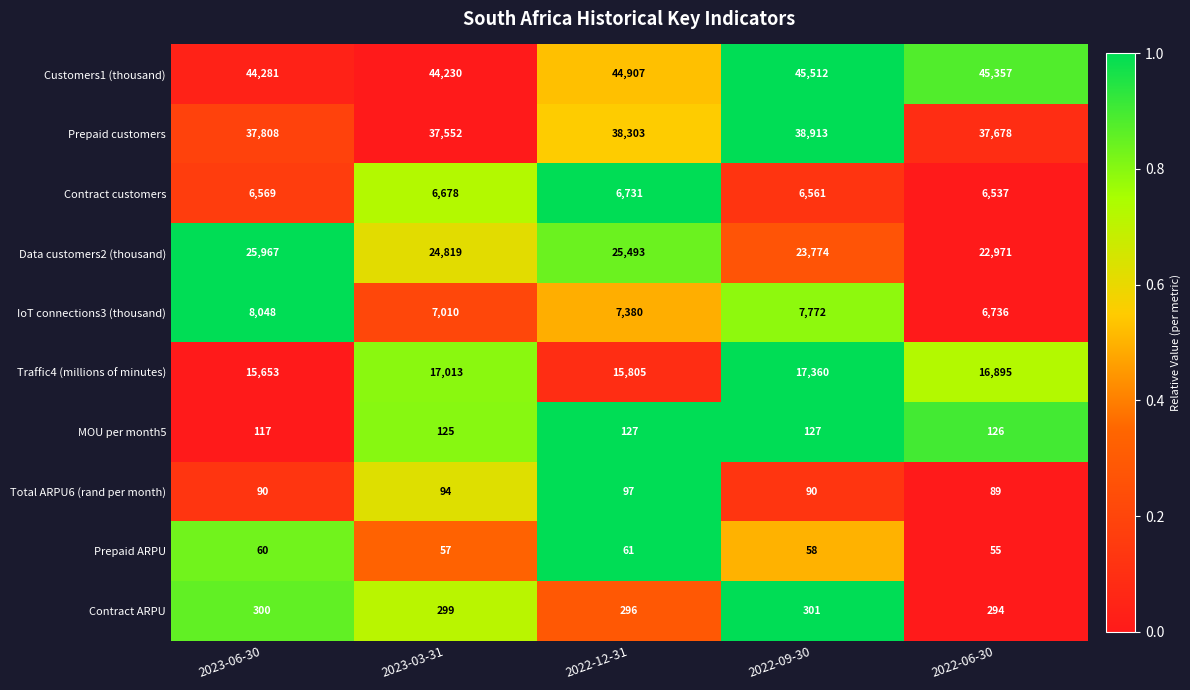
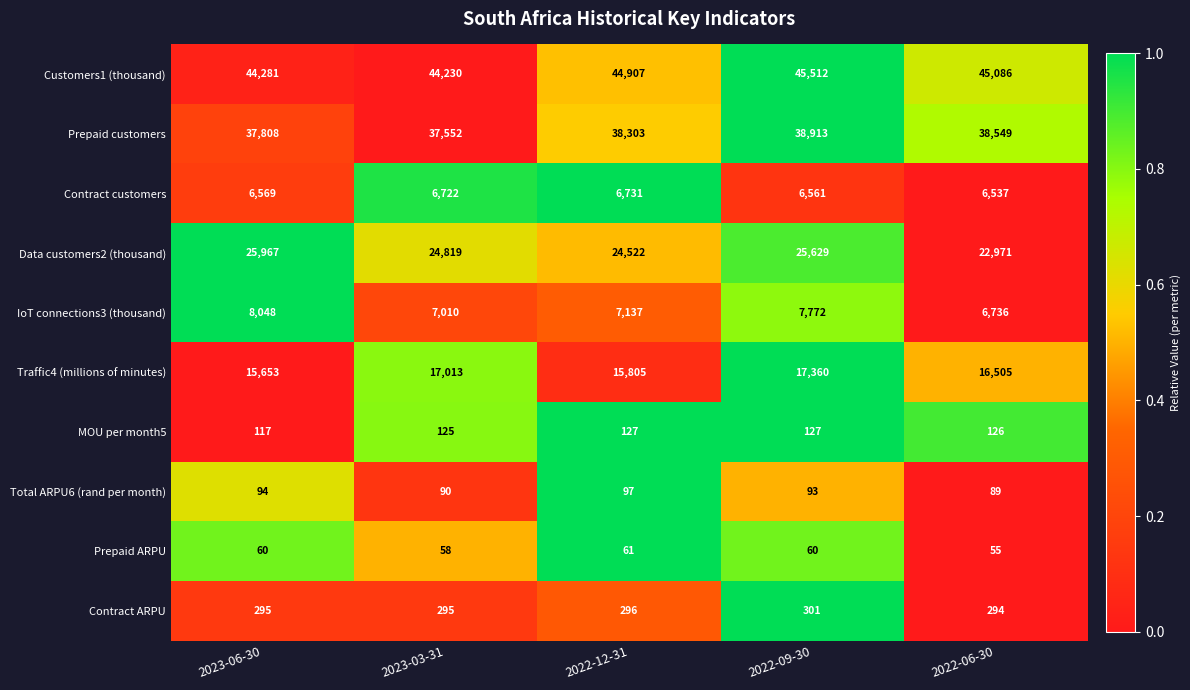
Customers1 (thousand), 2022-06-30: 45,357 -> 45,086
Prepaid customers, 2022-06-30: 37,678 -> 38,549
Contract customers, 2023-03-31: 6,678 -> 6,722
Data customers2 (thousand), 2022-12-31: 25,493 -> 24,522
Data customers2 (thousand), 2022-09-30: 23,774 -> 25,629
IoT connections3 (thousand), 2022-12-31: 7,380 -> 7,137
Traffic4 (millions of minutes), 2022-06-30: 16,895 -> 16,505
Total ARPU6 (rand per month), 2023-06-30: 90 -> 94
Total ARPU6 (rand per month), 2023-03-31: 94 -> 90
Total ARPU6 (rand per month), 2022-09-30: 90 -> 93
Prepaid ARPU, 2023-03-31: 57 -> 58
Prepaid ARPU, 2022-09-30: 58 -> 60
Contract ARPU, 2023-06-30: 300 -> 295
Contract ARPU, 2023-03-31: 299 -> 295
